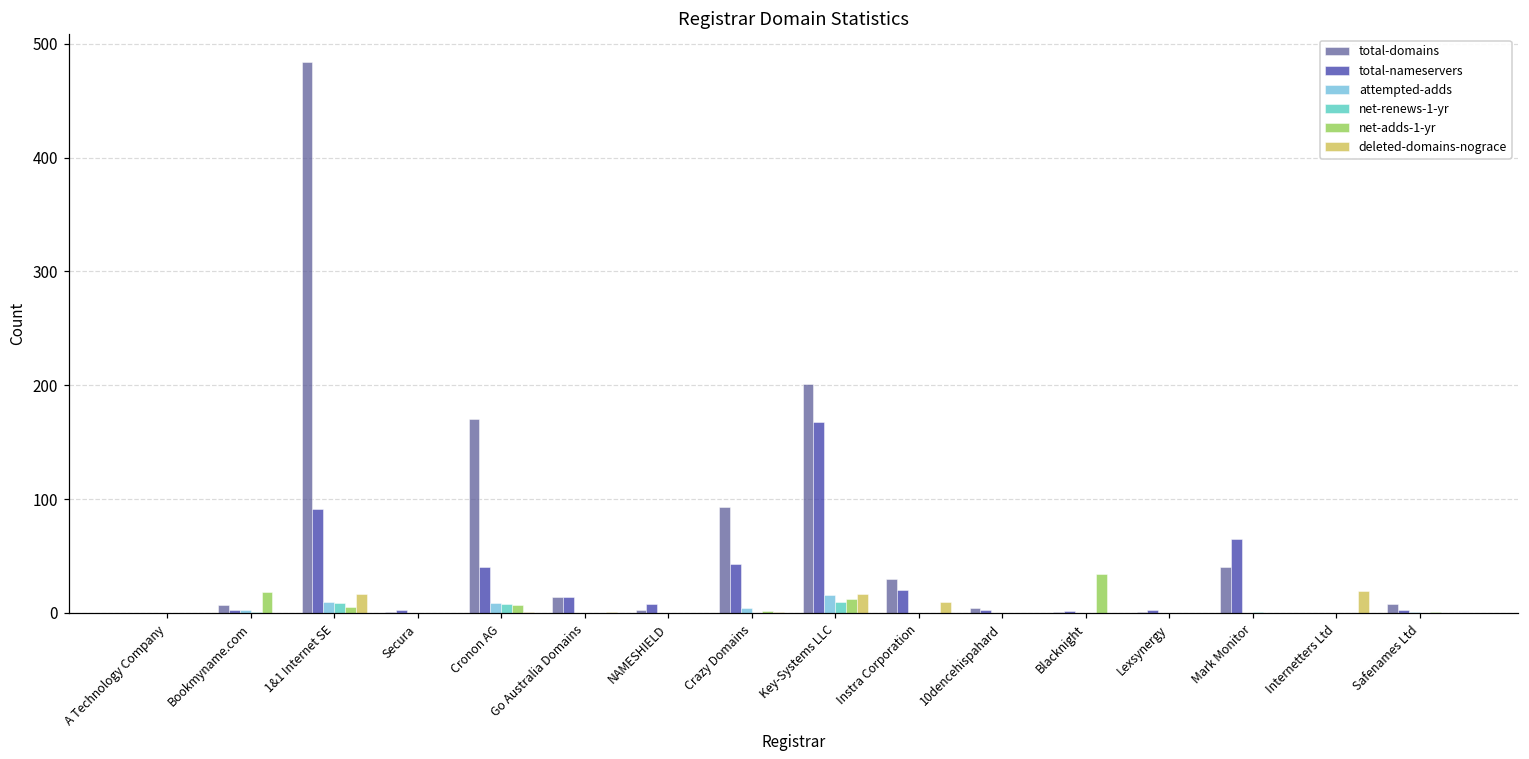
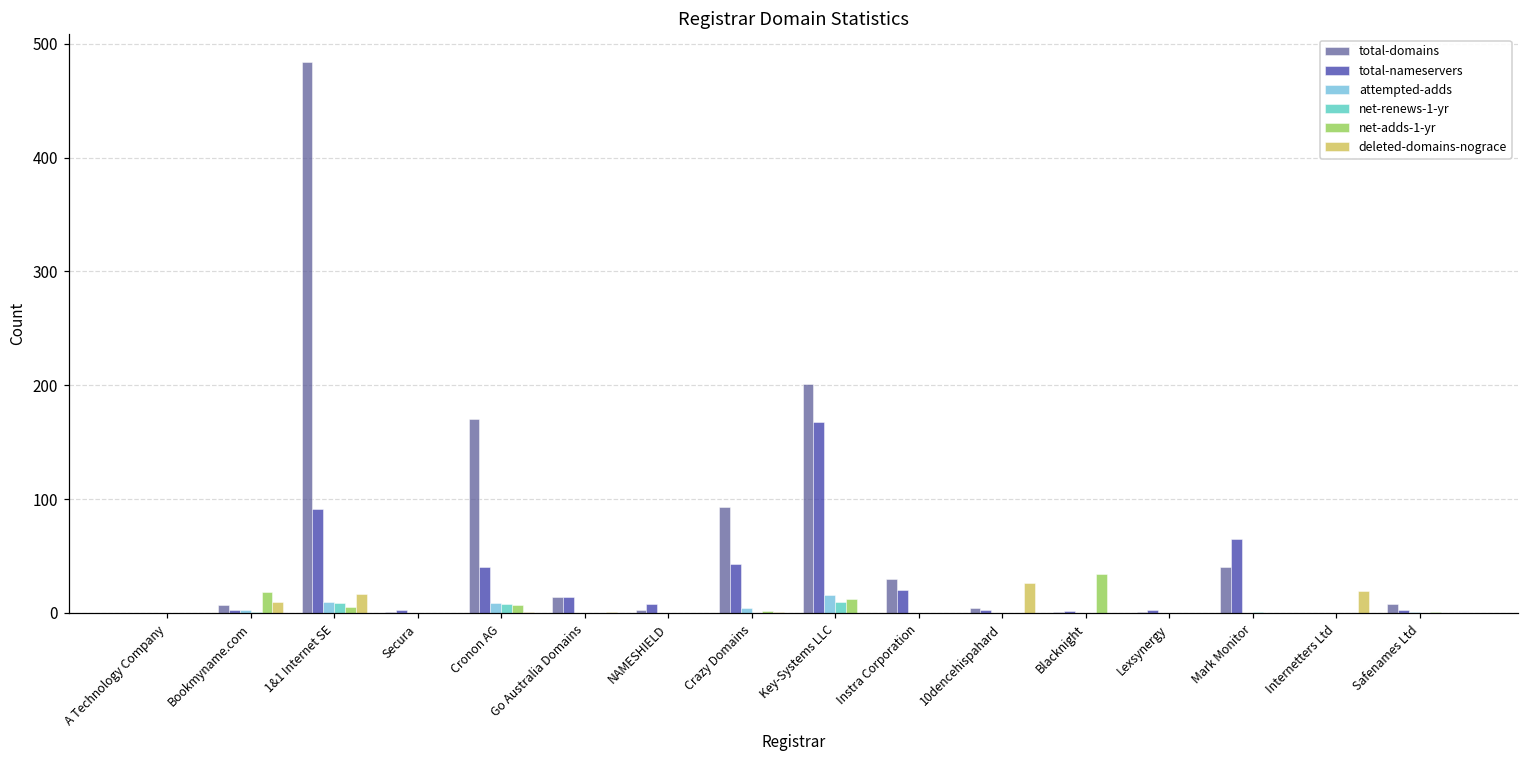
deleted-domains-nograce, Bookmyname.com: 0 -> 10
deleted-domains-nograce, Key-Systems LLC: 17 -> 0
deleted-domains-nograce, Instra Corporation: 10 -> 0
deleted-domains-nograce, 10dencehispahard: 0 -> 26
